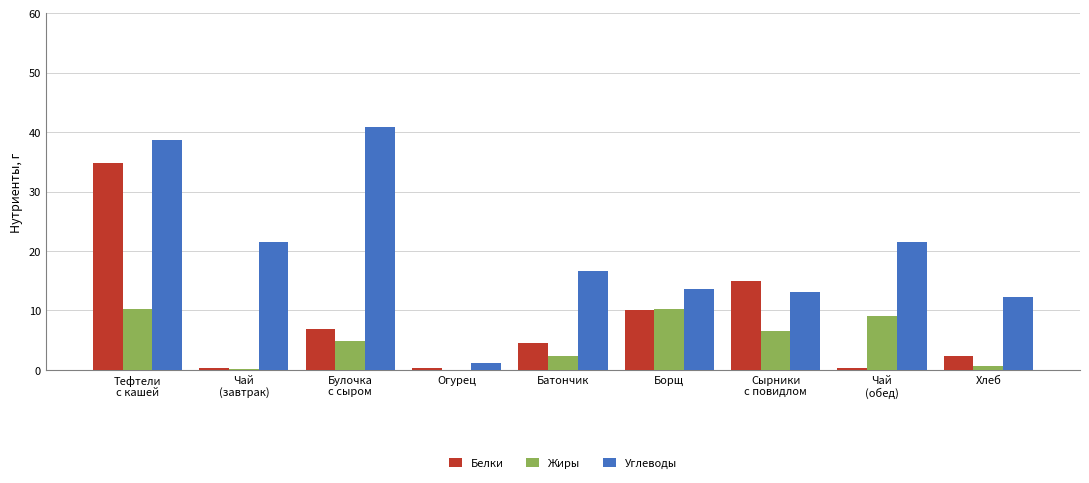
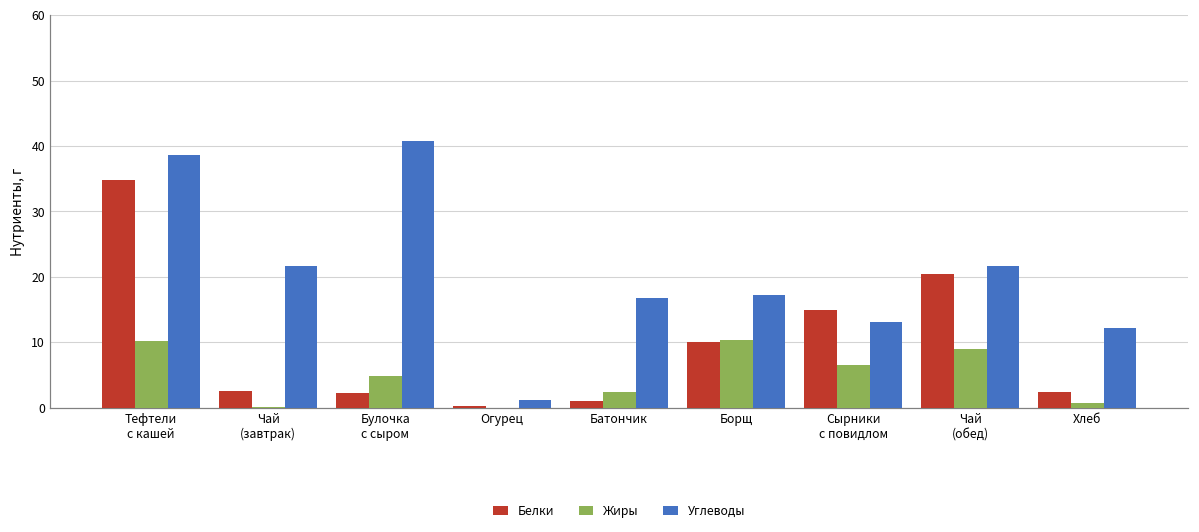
Белки, Чай (завтрак): 0 -> 3
Белки, Булочка с сыром: 7 -> 2
Белки, Батончик: 5 -> 1
Углеводы, Борщ: 14 -> 17
Белки, Чай (обед): 0 -> 20
